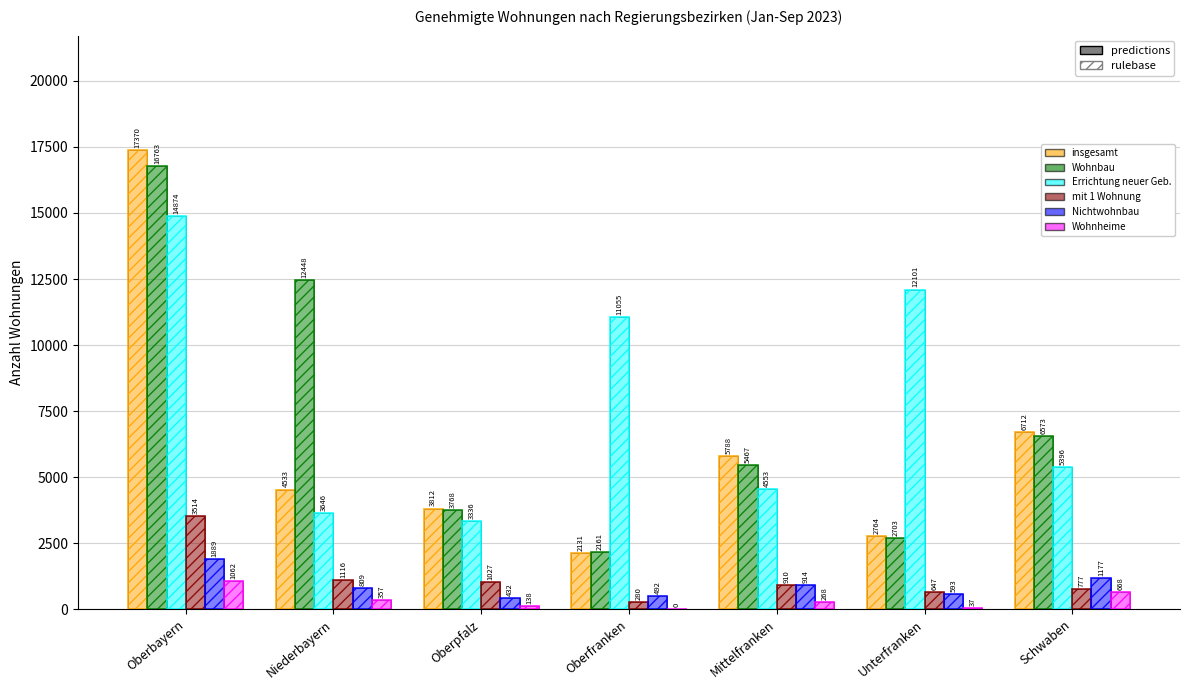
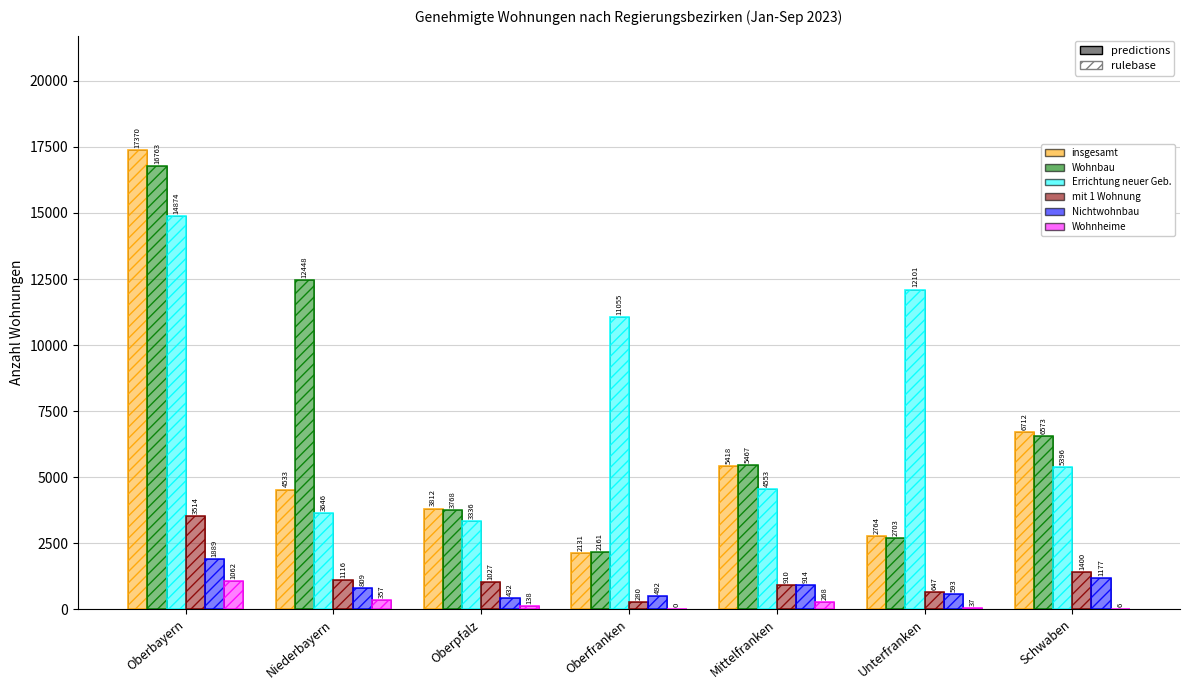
insgesamt, Mittelfranken: 5788 -> 5418
mit 1 Wohnung, Schwaben: 777 -> 1400
Wohnheime, Schwaben: 668 -> 6
